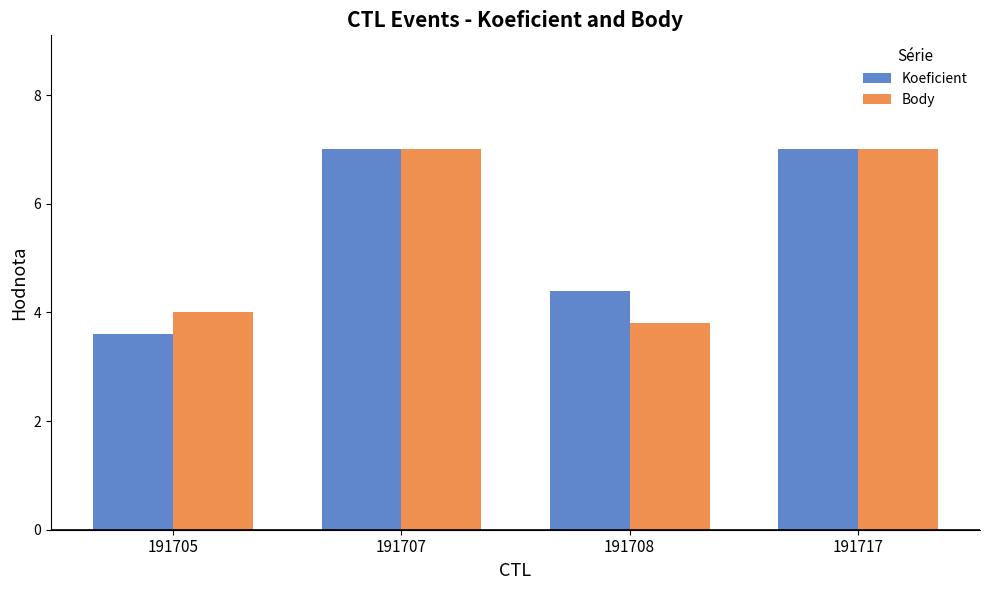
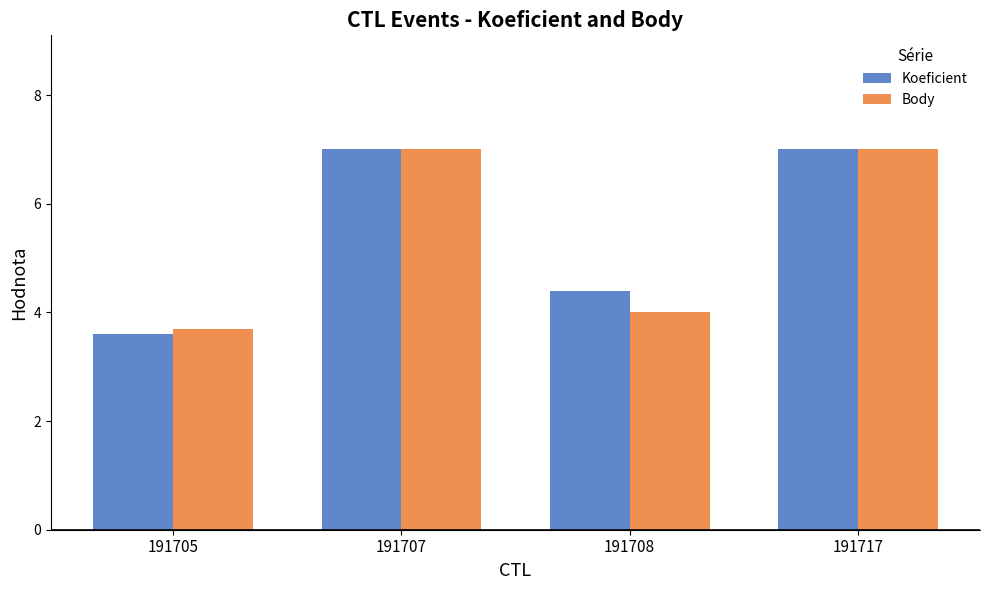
Body, 191705: 4.0 -> 3.7
Body, 191708: 3.8 -> 4.0
